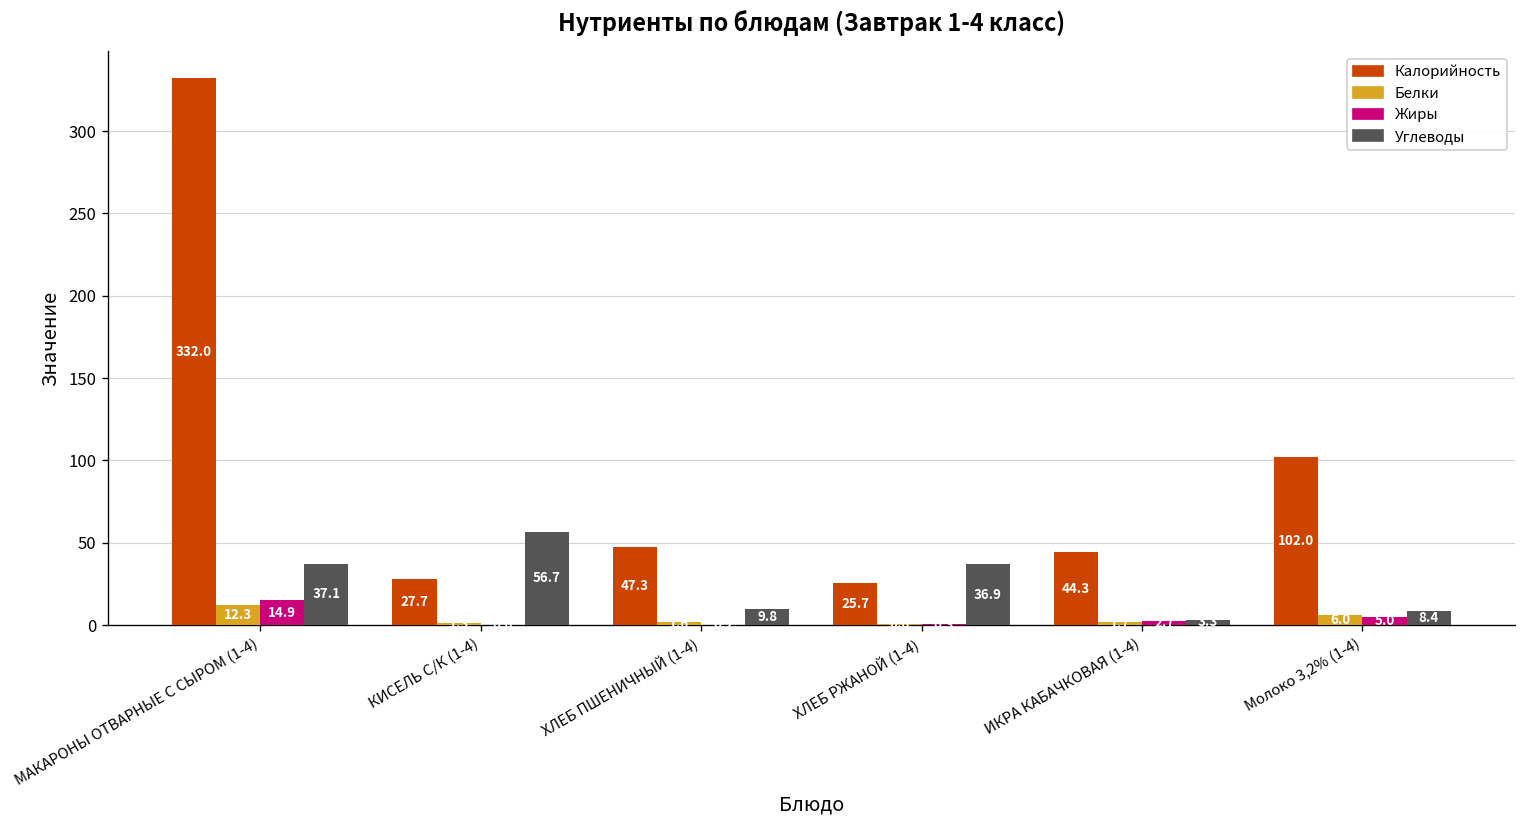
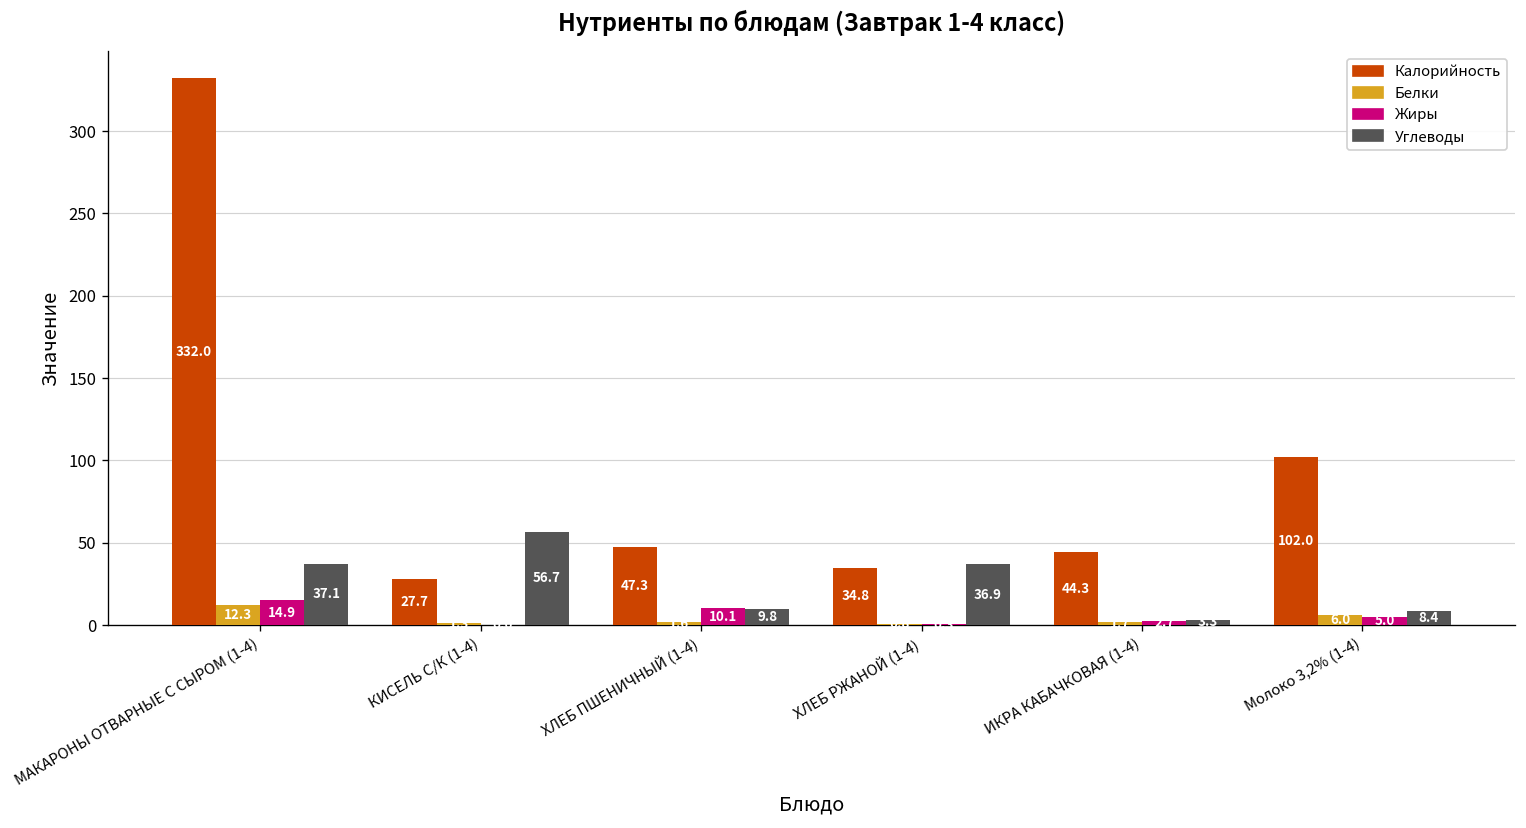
Жиры, ХЛЕБ ПШЕНИЧНЫЙ (1-4): 0 -> 10
Калорийность, ХЛЕБ РЖАНОЙ (1-4): 25.7 -> 34.8
